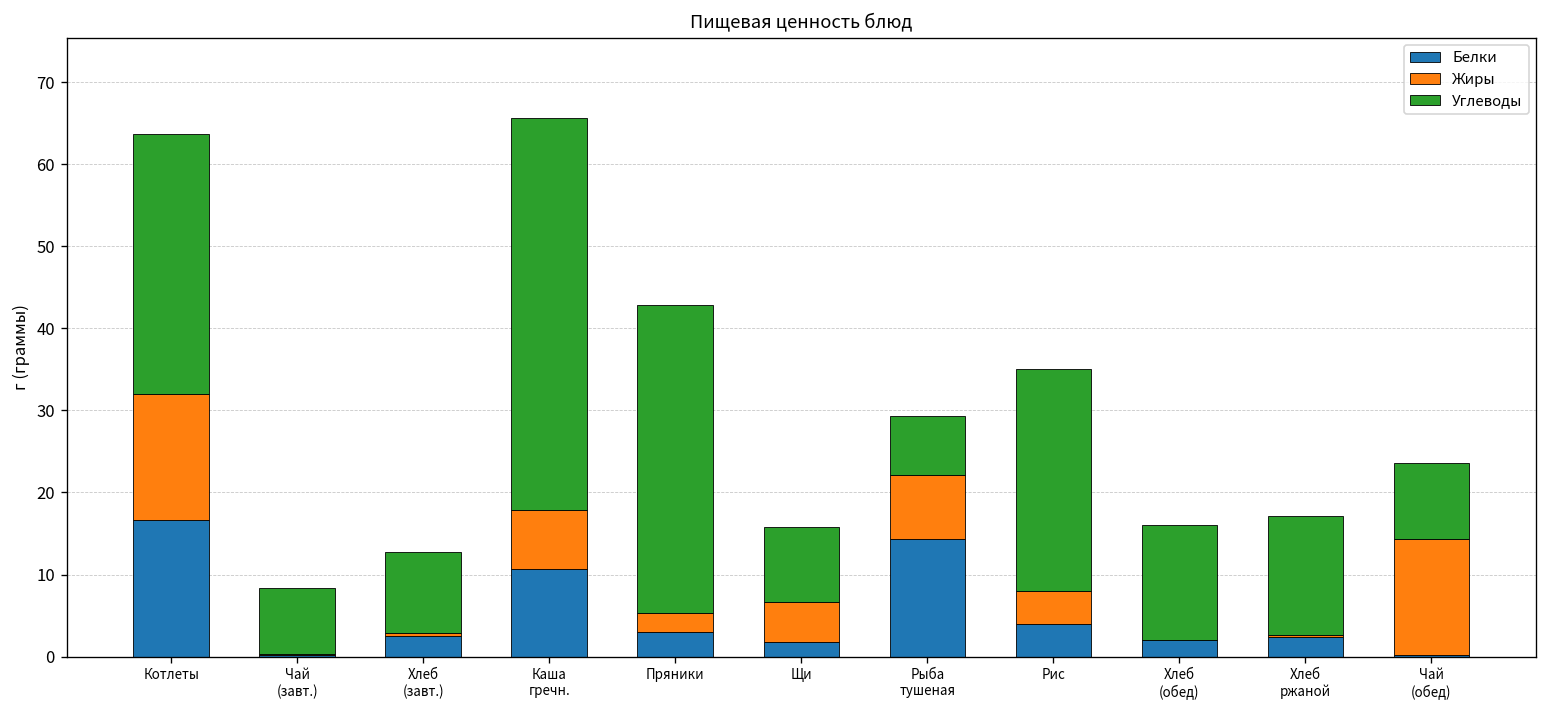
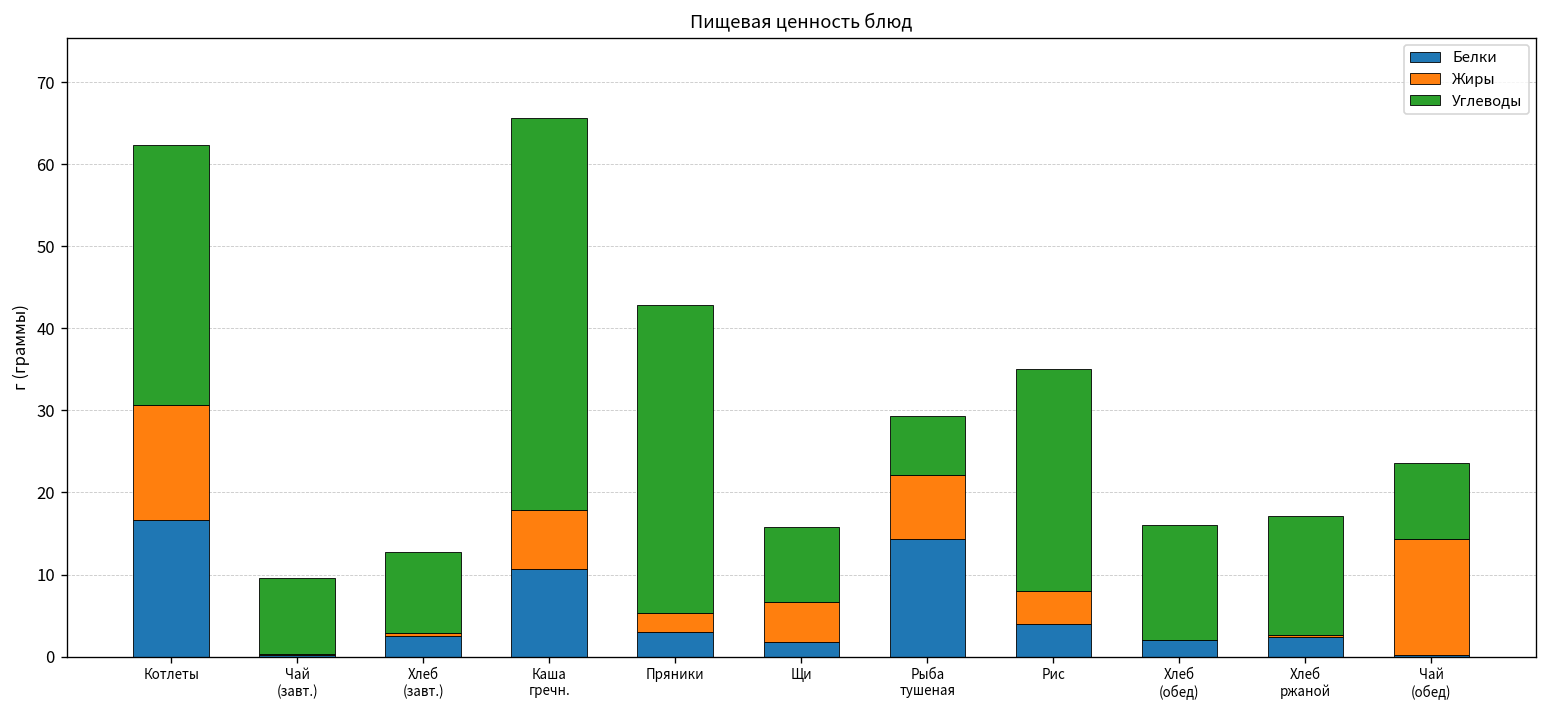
Жиры, Котлеты: 15 -> 14
Углеводы, Чай (завт.): 8 -> 9
